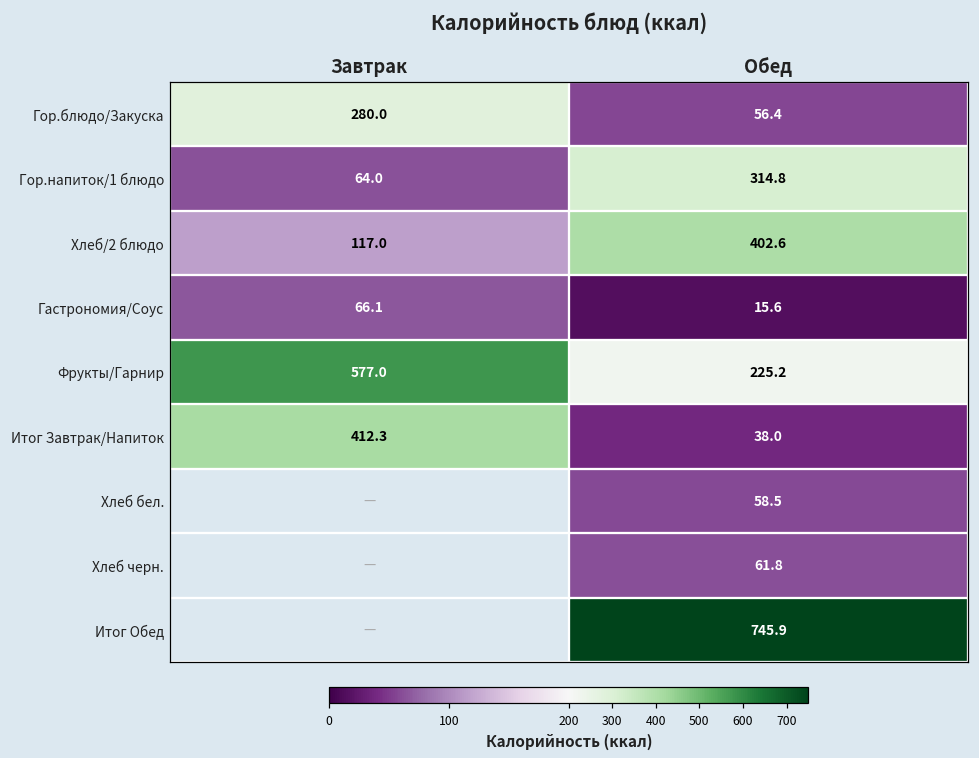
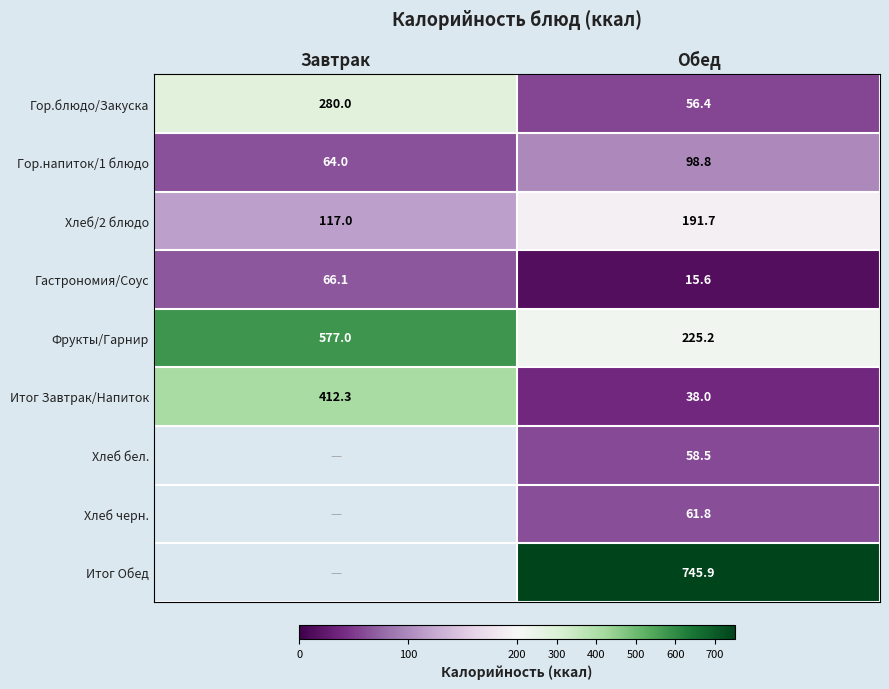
Гор.напиток/1 блюдо, Обед: 314.8 -> 98.8
Хлеб/2 блюдо, Обед: 402.6 -> 191.7
